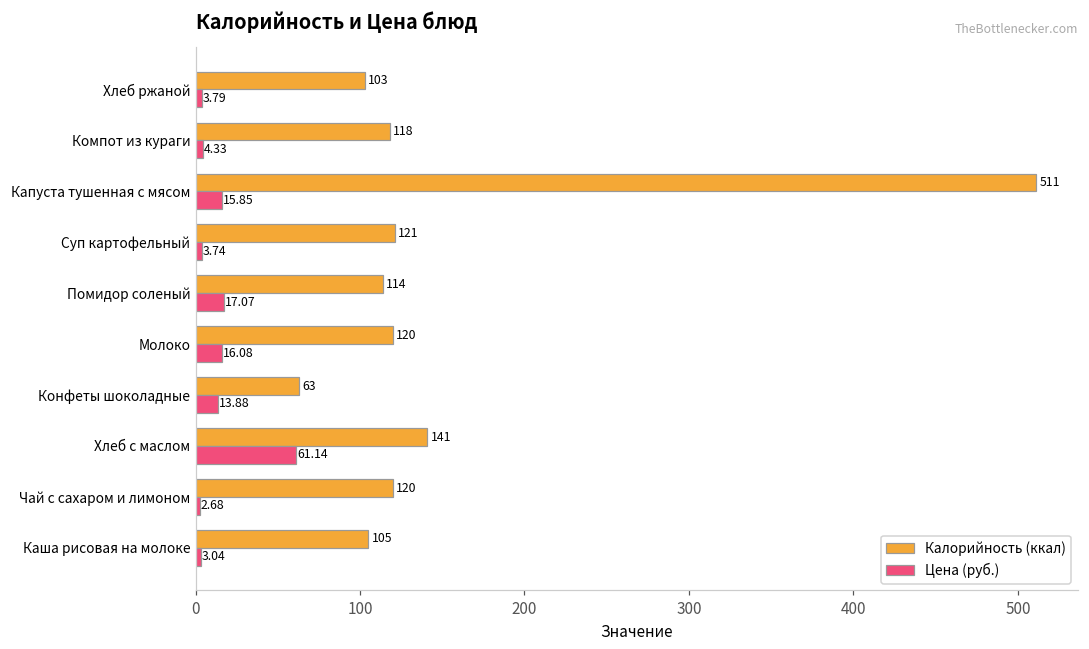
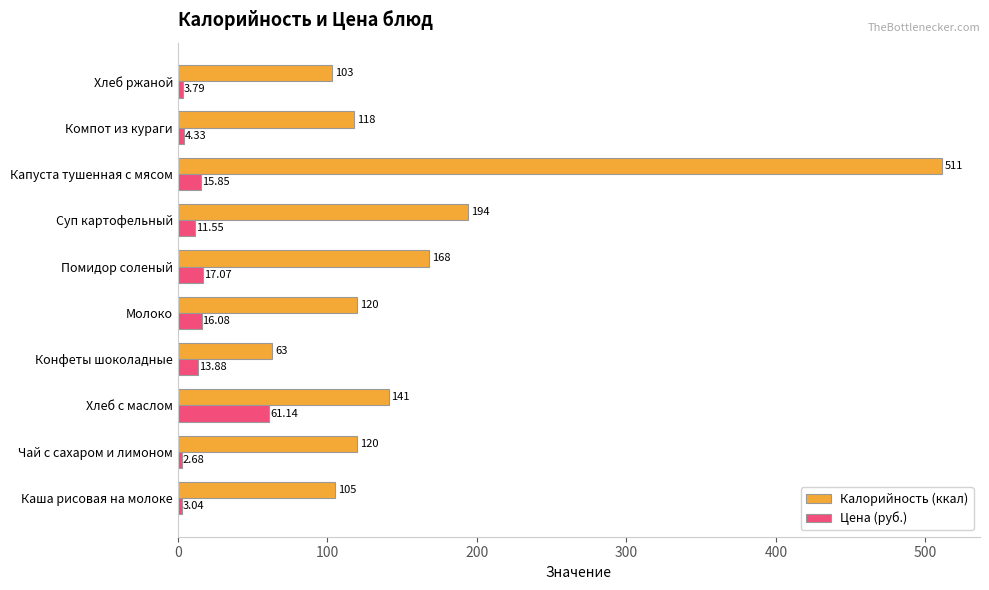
Калорийность (ккал), Суп картофельный: 121 -> 194
Цена (руб.), Суп картофельный: 3.74 -> 11.55
Калорийность (ккал), Помидор соленый: 114 -> 168
